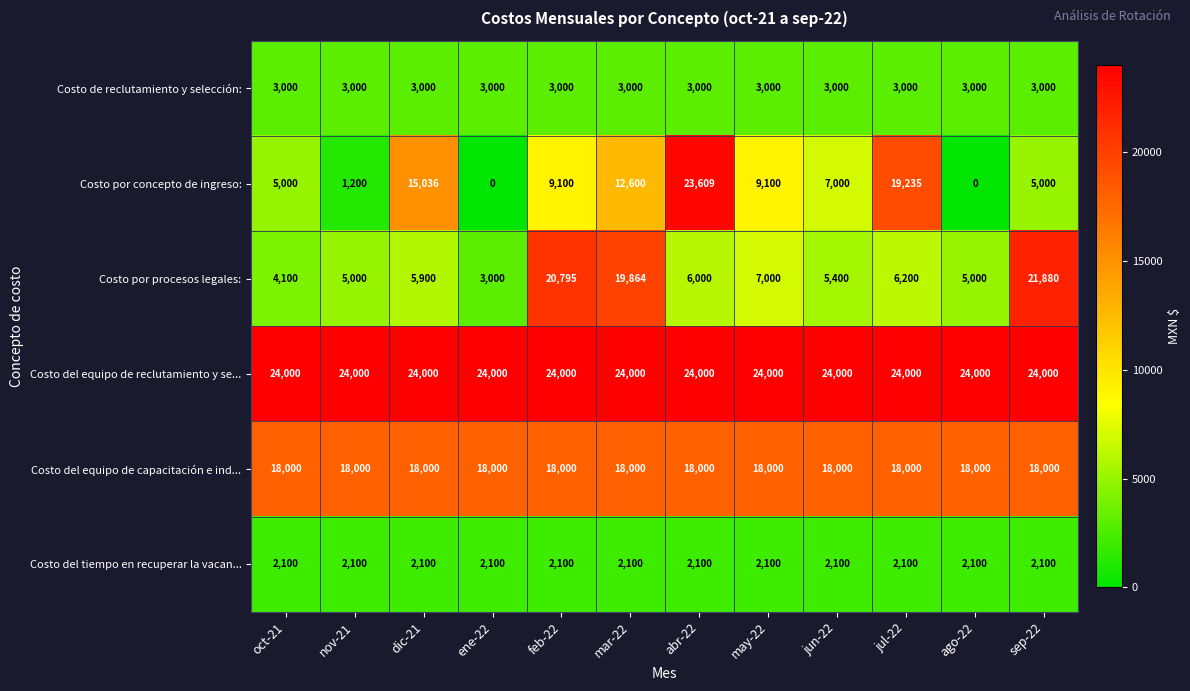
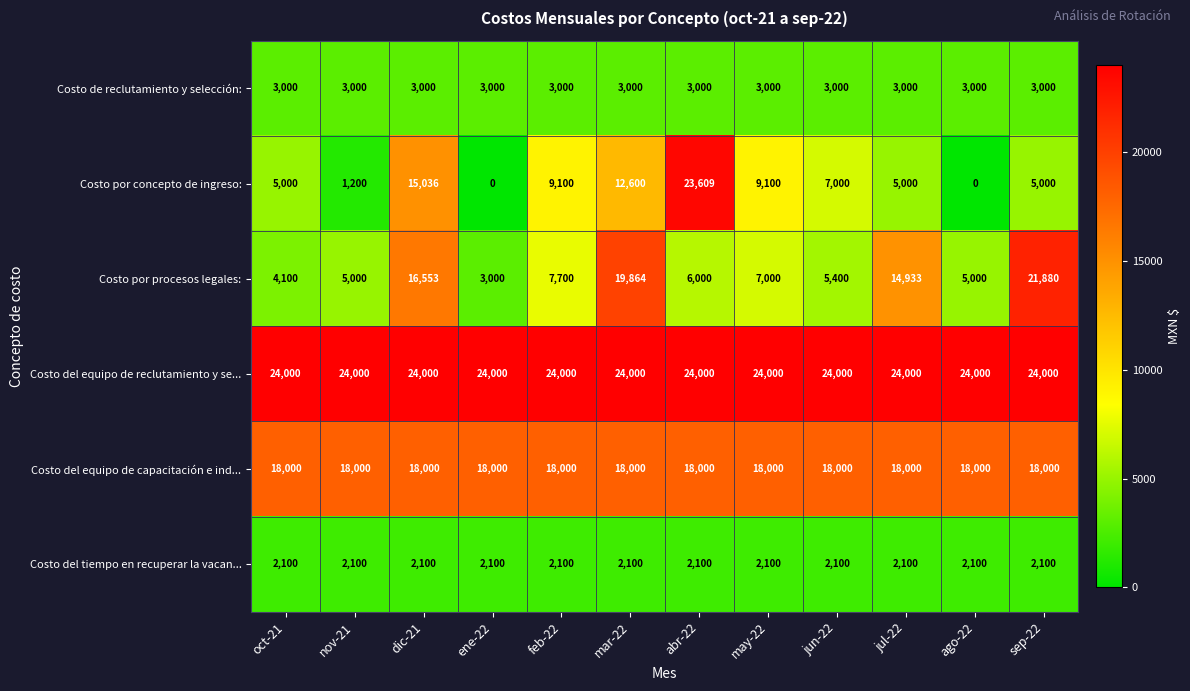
Costo por concepto de ingreso:, jul-22: 19,235 -> 5,000
Costo por procesos legales:, dic-21: 5,900 -> 16,553
Costo por procesos legales:, feb-22: 20,795 -> 7,700
Costo por procesos legales:, jul-22: 6,200 -> 14,933
